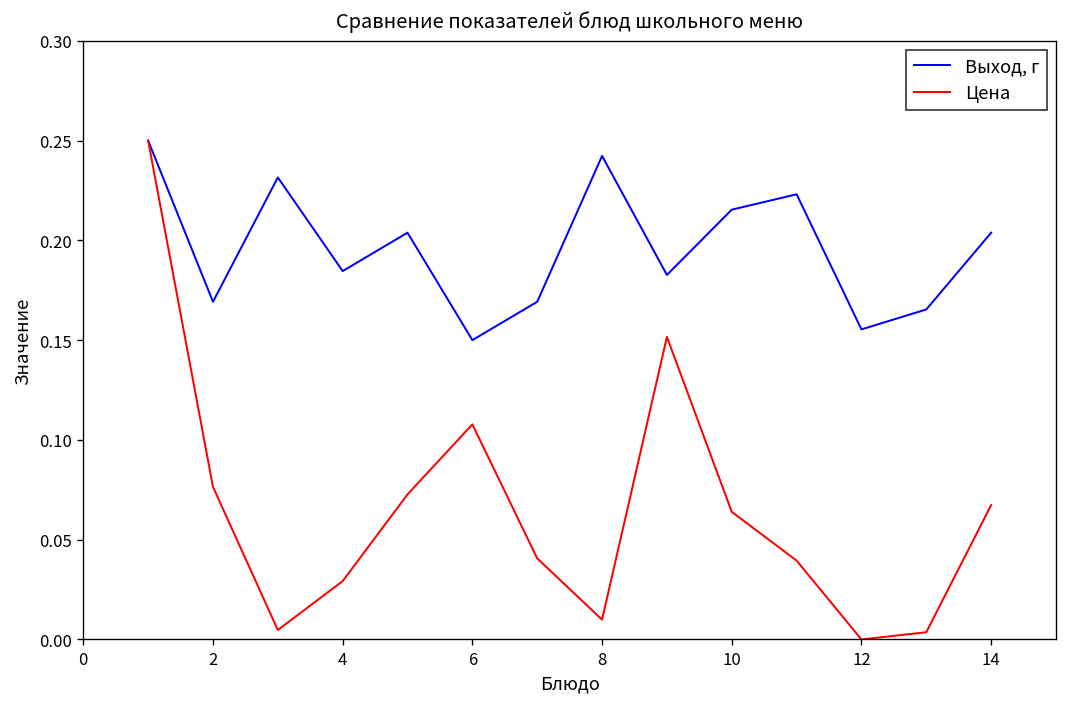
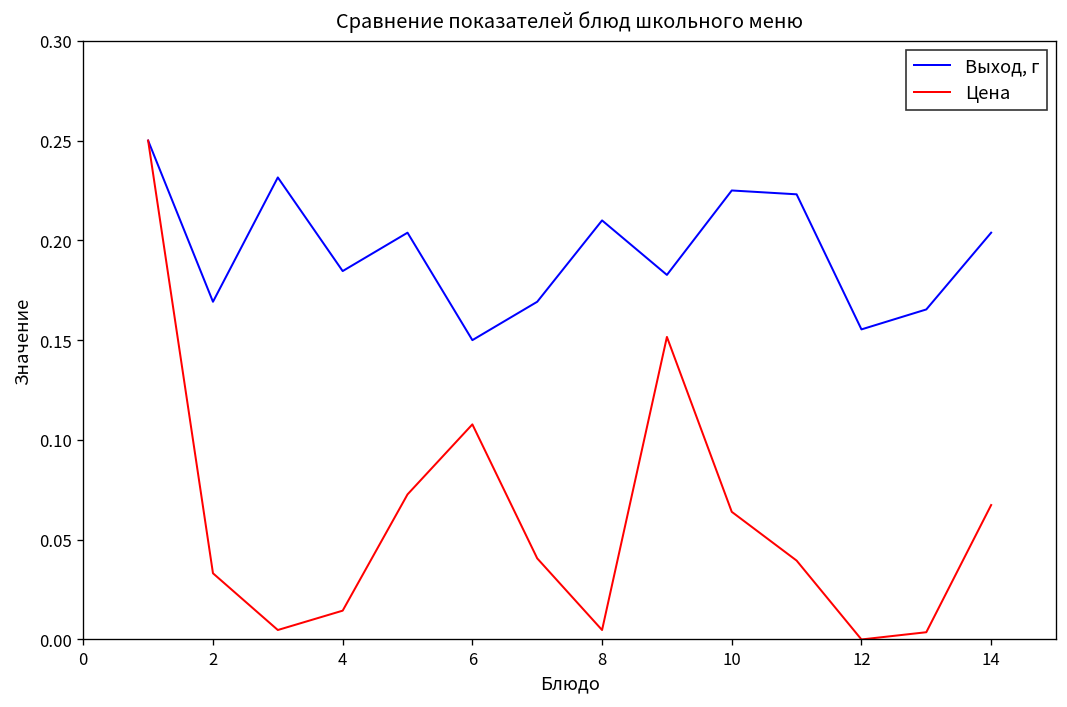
Цена, 2: 0.076 -> 0.033
Цена, 4: 0.029 -> 0.014
Выход, г, 8: 0.242 -> 0.210
Цена, 8: 0.010 -> 0.005
Выход, г, 10: 0.215 -> 0.225
